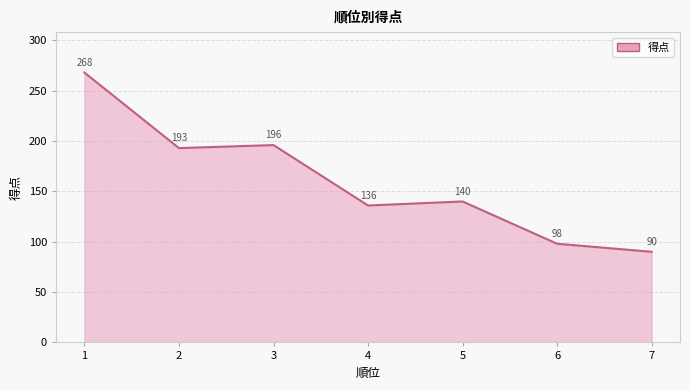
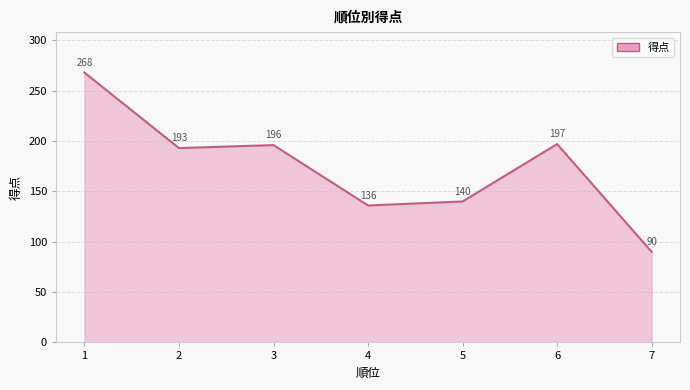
6: 98 -> 197
